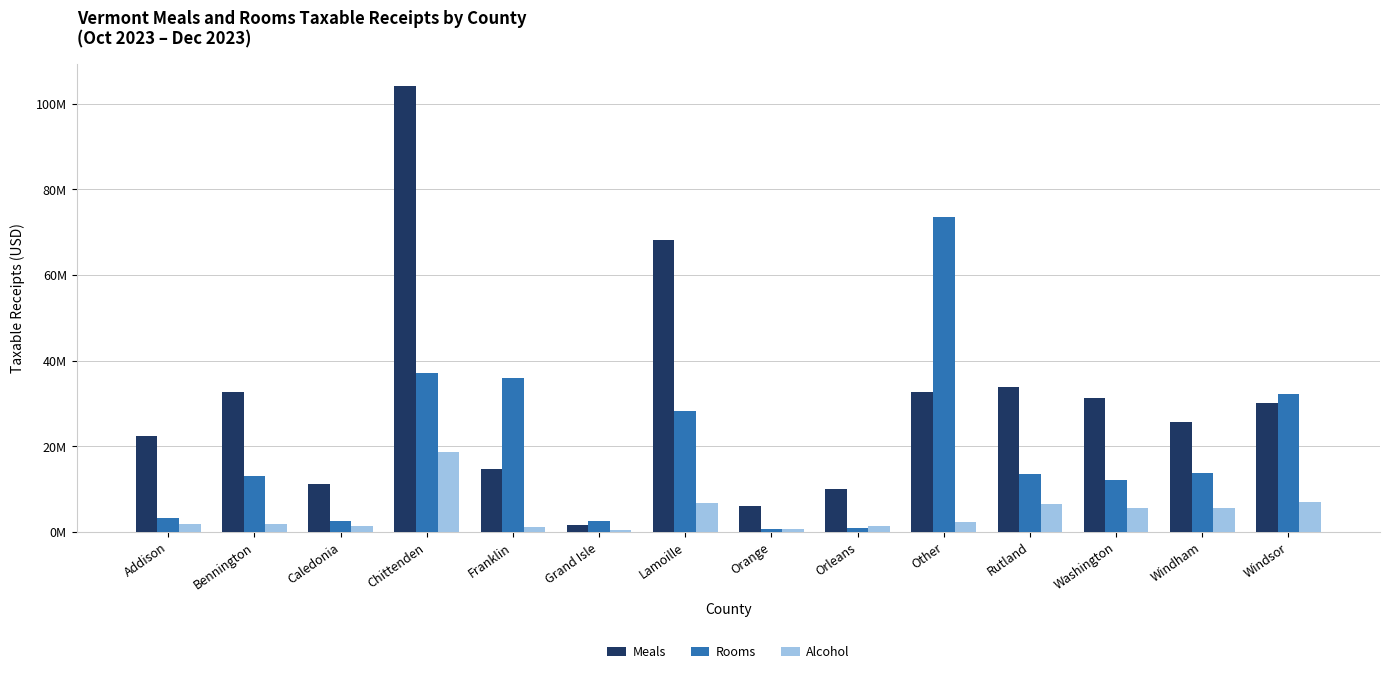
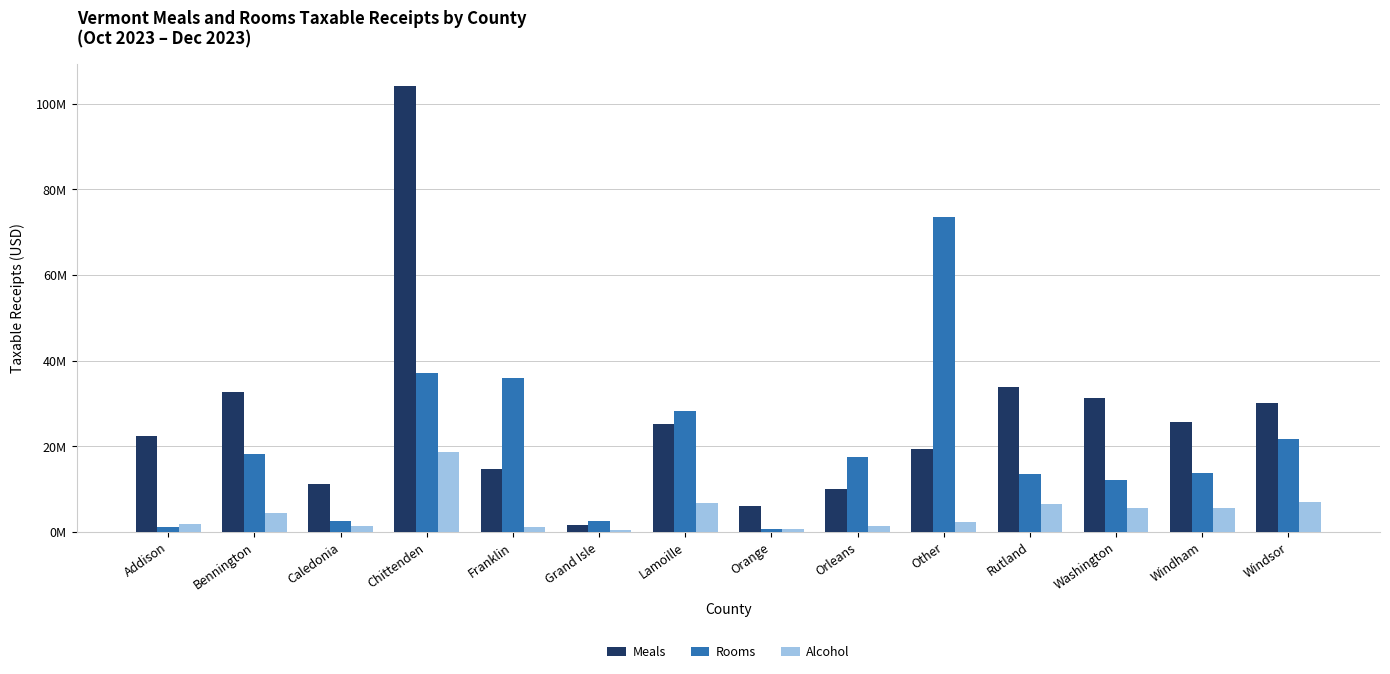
Rooms, Addison: 3000000 -> 1000000
Rooms, Bennington: 13000000 -> 18000000
Alcohol, Bennington: 2000000 -> 4000000
Meals, Lamoille: 68000000 -> 25000000
Rooms, Orleans: 1000000 -> 17000000
Meals, Other: 33000000 -> 19000000
Rooms, Windsor: 32000000 -> 22000000
